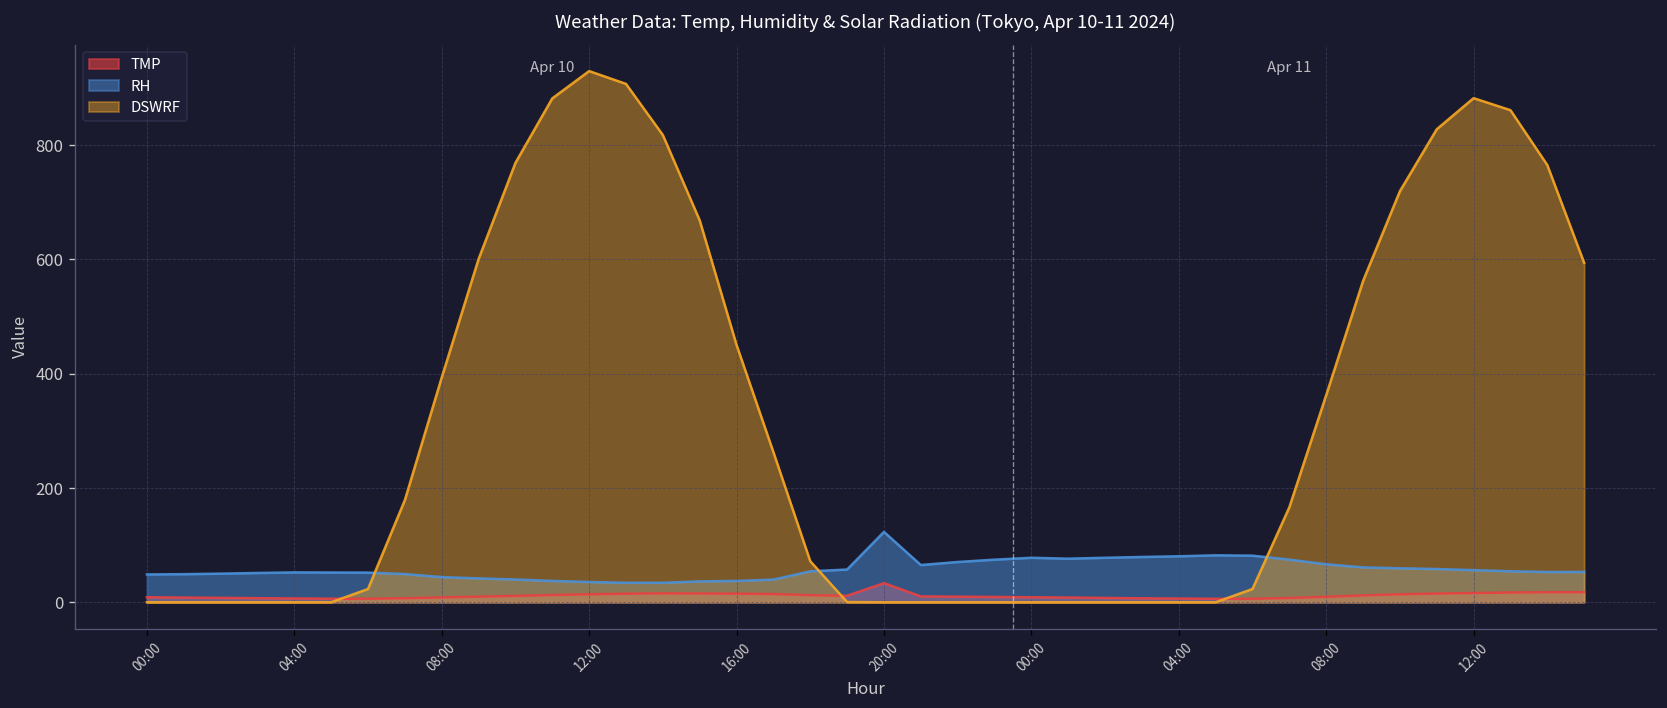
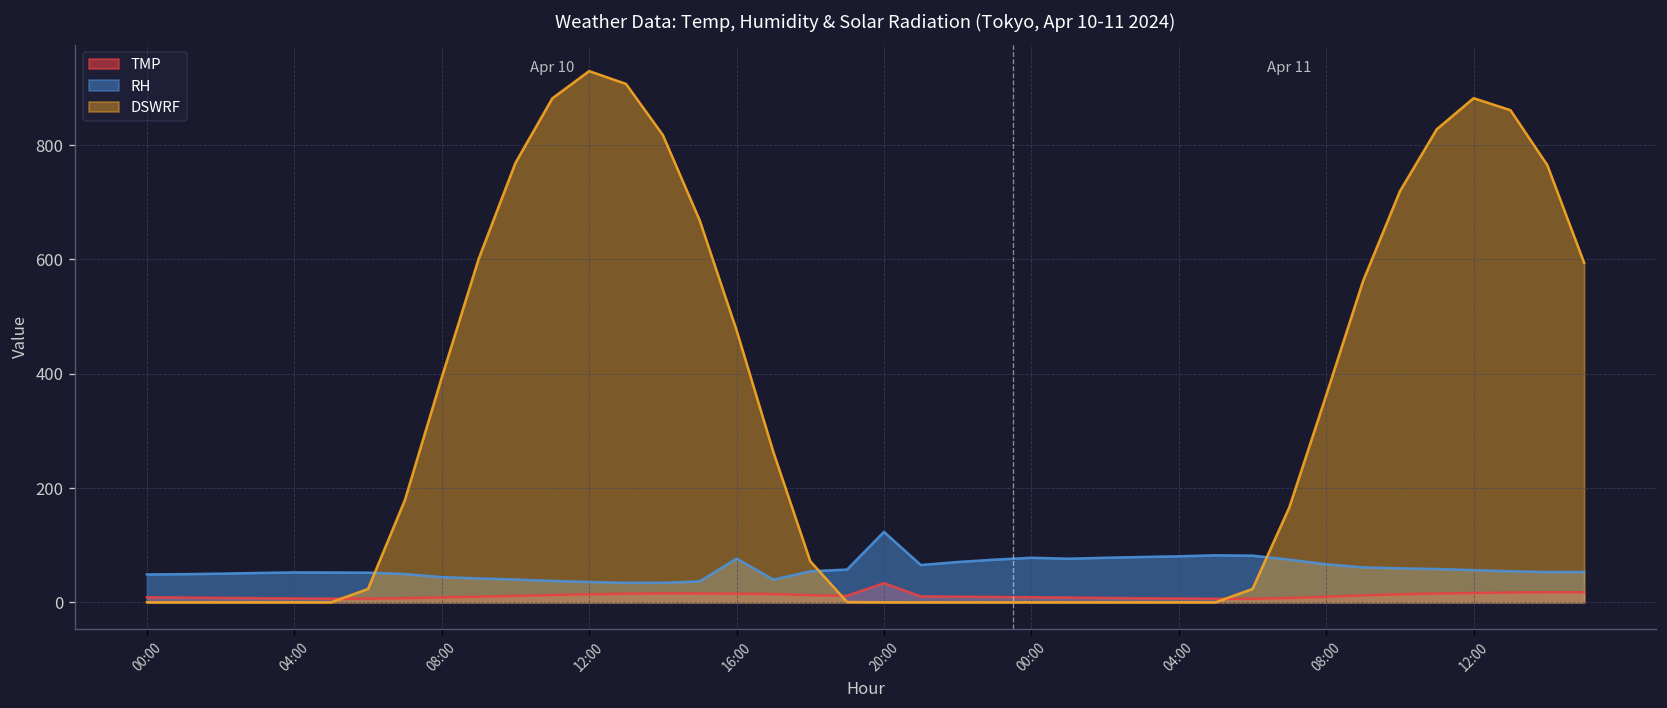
RH, 16:00: 40 -> 80
DSWRF, 16:00: 450 -> 480
